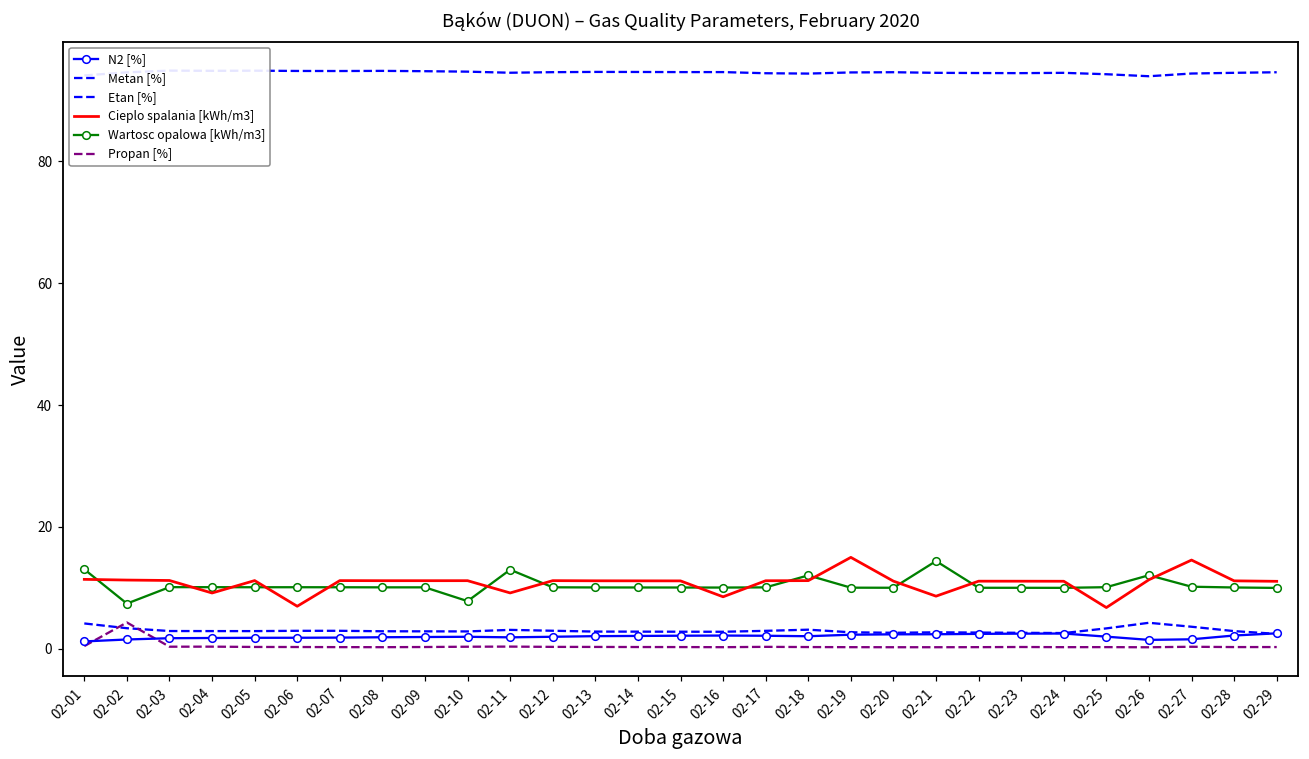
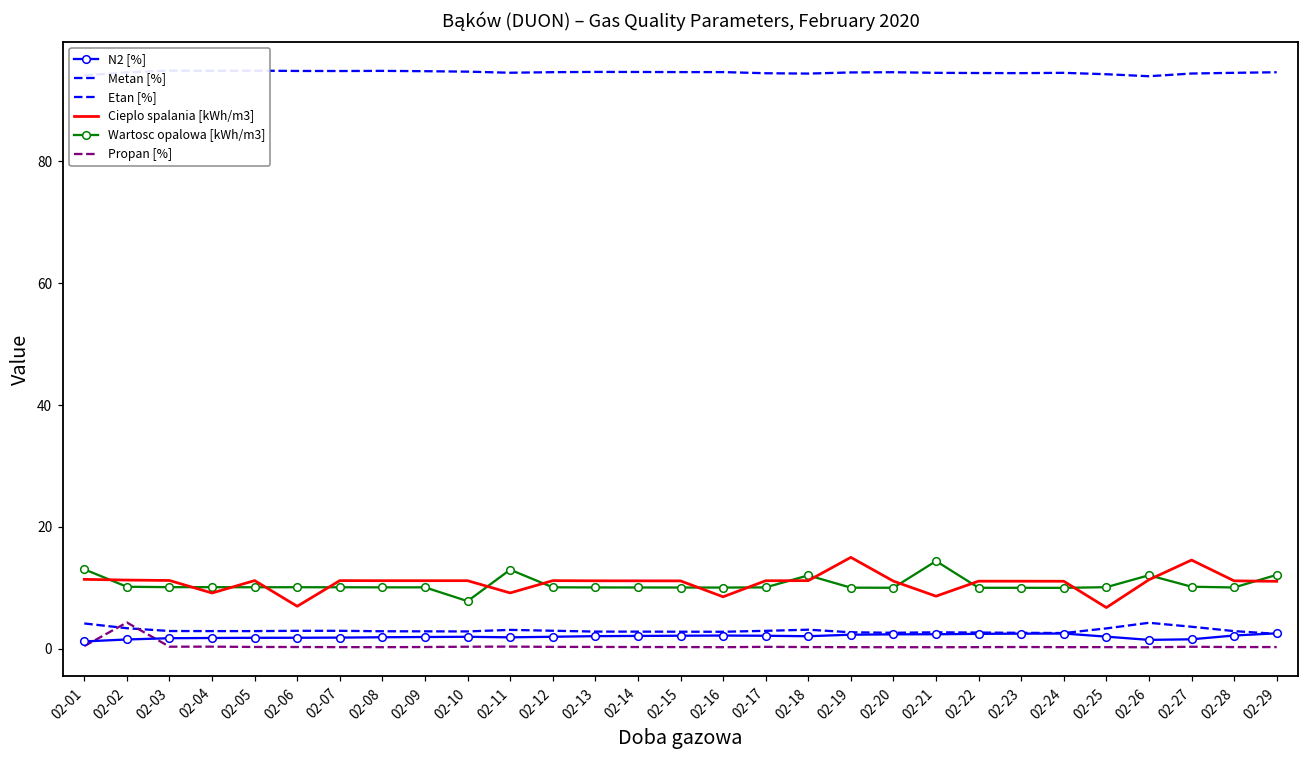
Wartosc opalowa [kWh/m3], 02-02: 7 -> 10
Wartosc opalowa [kWh/m3], 02-29: 10 -> 12
